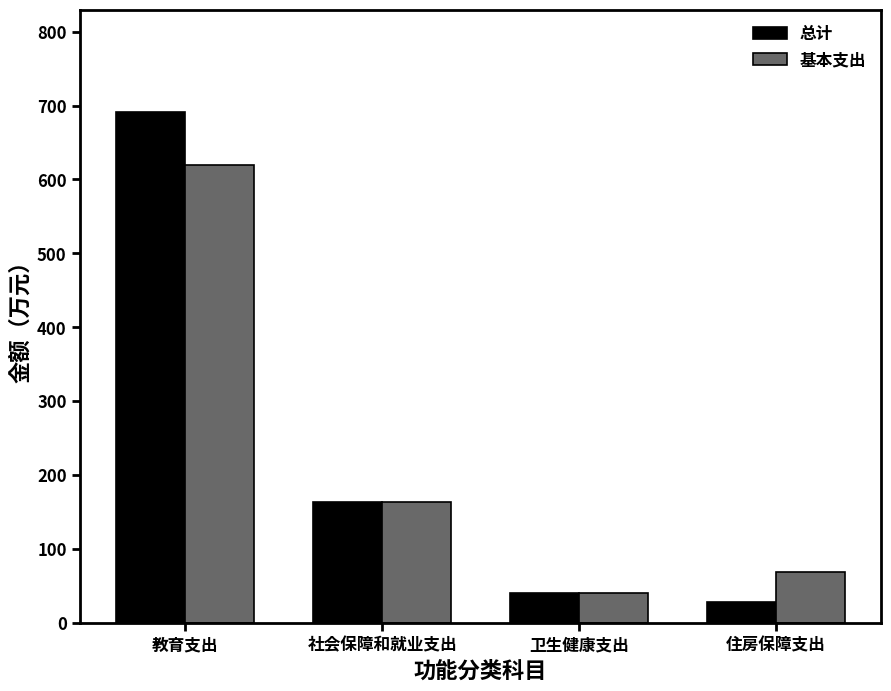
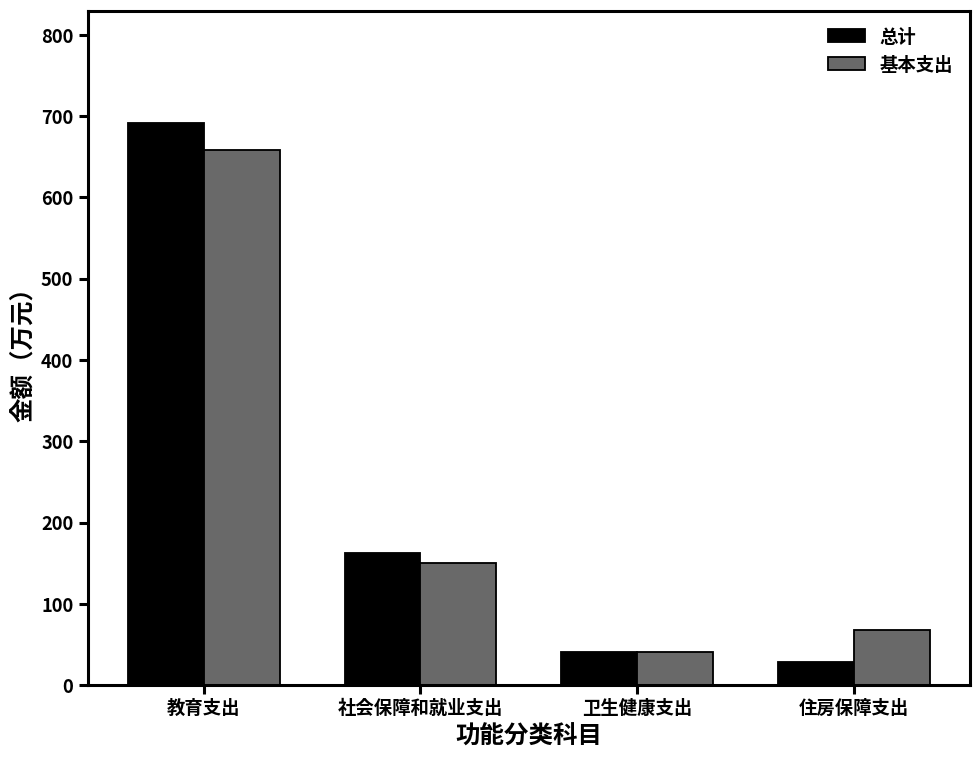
基本支出, 教育支出: 620 -> 660
基本支出, 社会保障和就业支出: 160 -> 150
